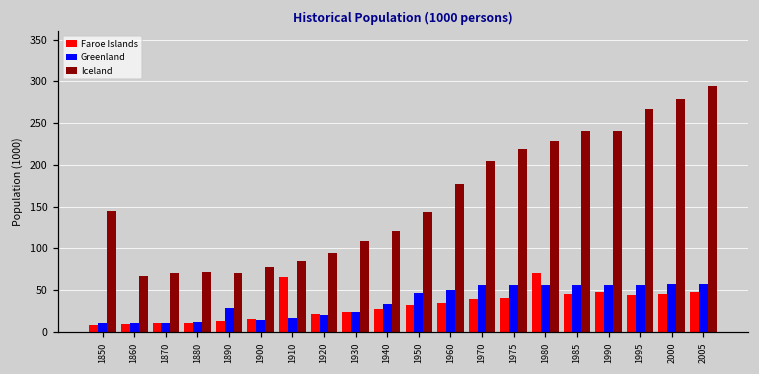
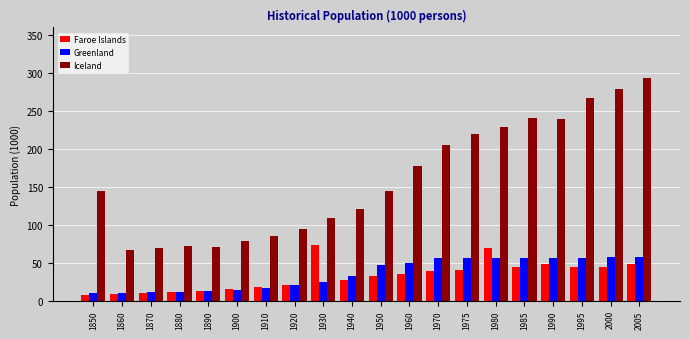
Greenland, 1890: 30 -> 10
Faroe Islands, 1910: 70 -> 20
Faroe Islands, 1930: 20 -> 70
